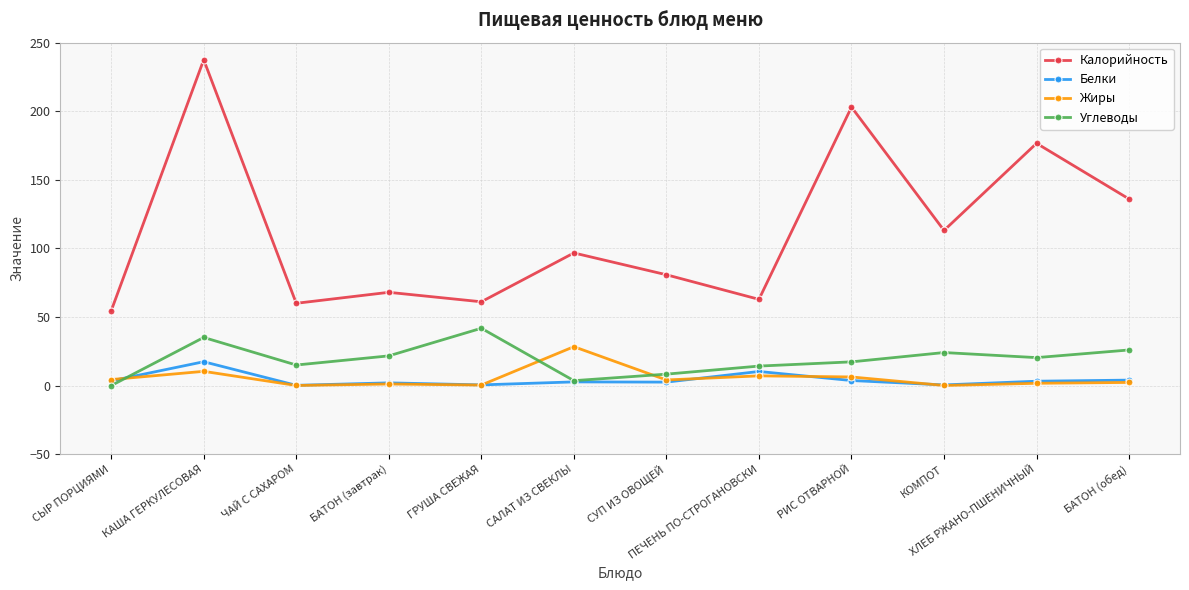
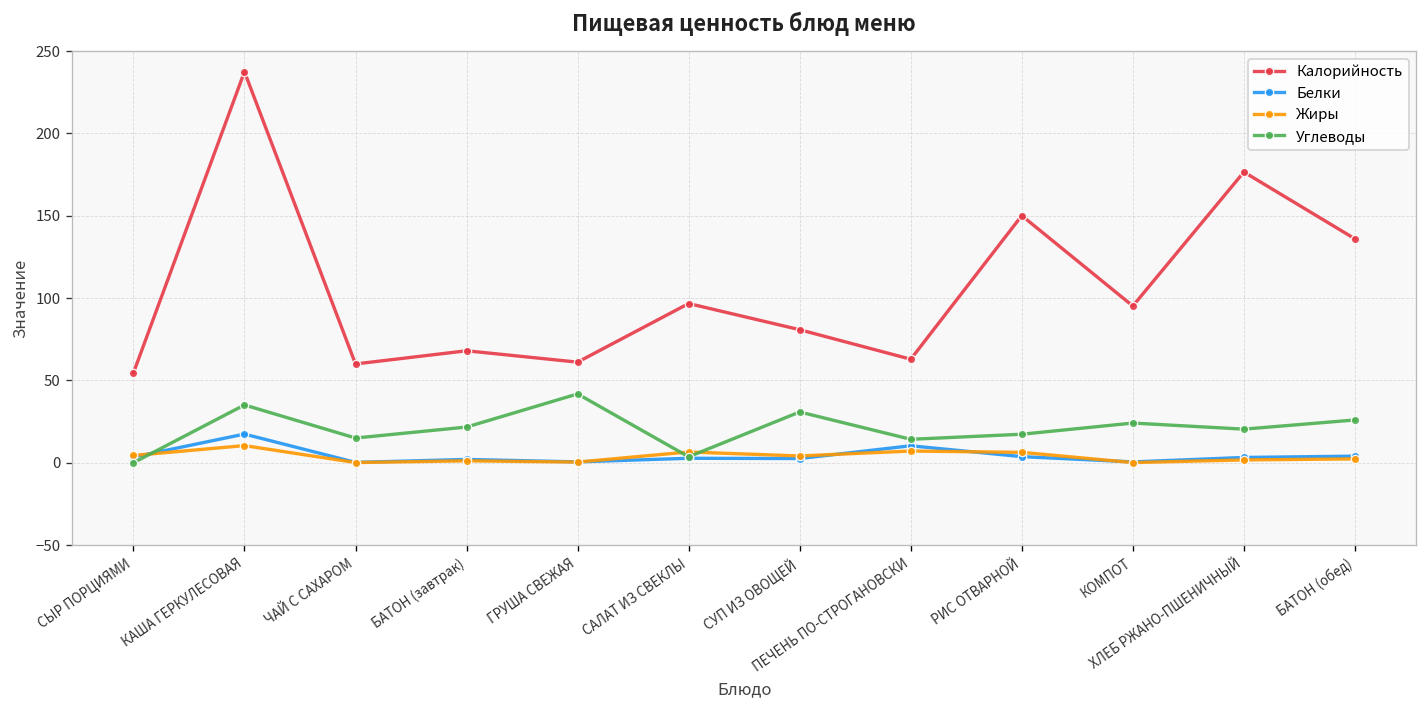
Жиры, САЛАТ ИЗ СВЕКЛЫ: 28 -> 7
Углеводы, СУП ИЗ ОВОЩЕЙ: 8 -> 31
Калорийность, РИС ОТВАРНОЙ: 203 -> 150
Калорийность, КОМПОТ: 113 -> 95
